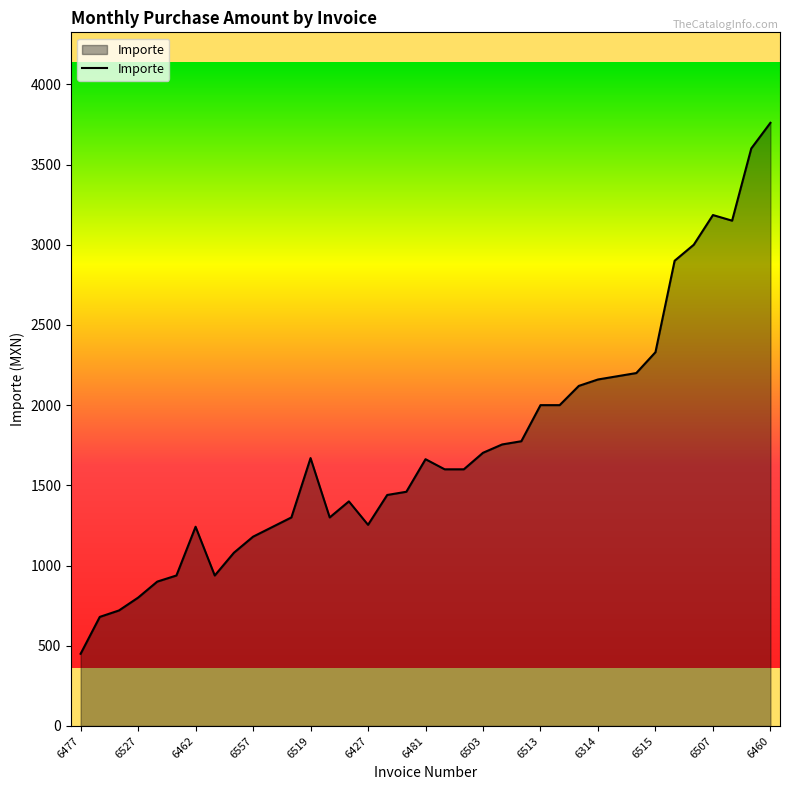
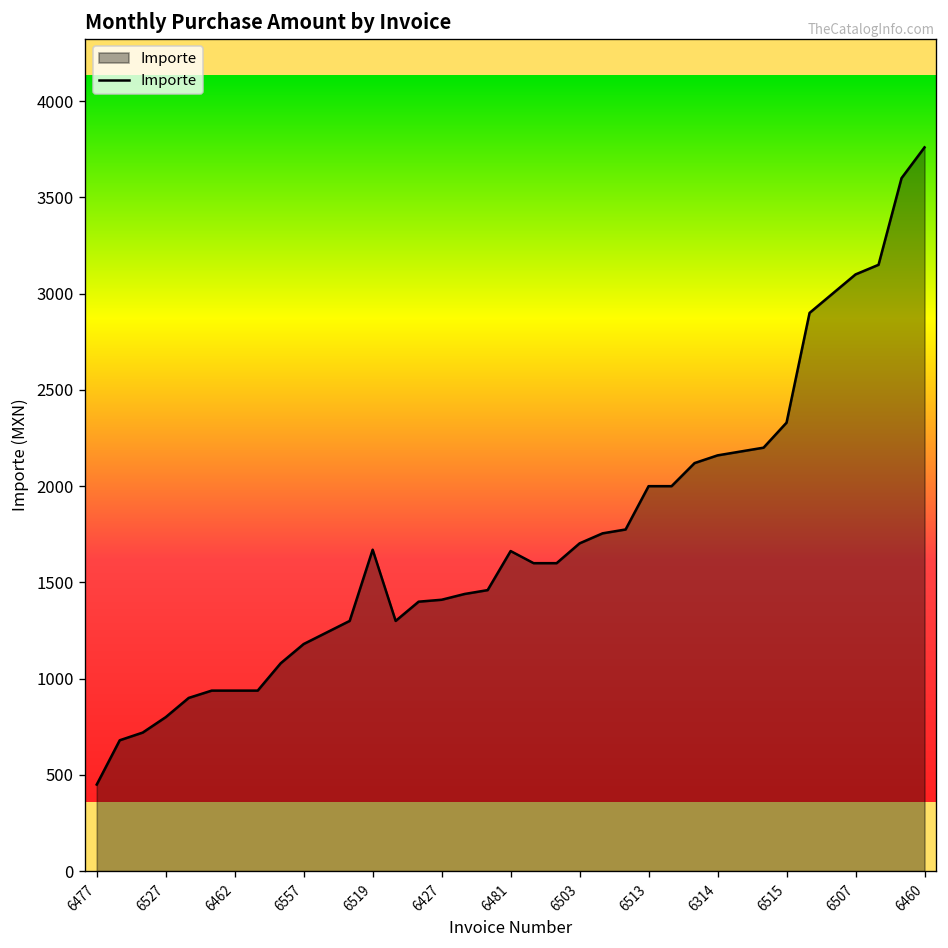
6462: 1240 -> 940
6427: 1250 -> 1410
6507: 3190 -> 3100
